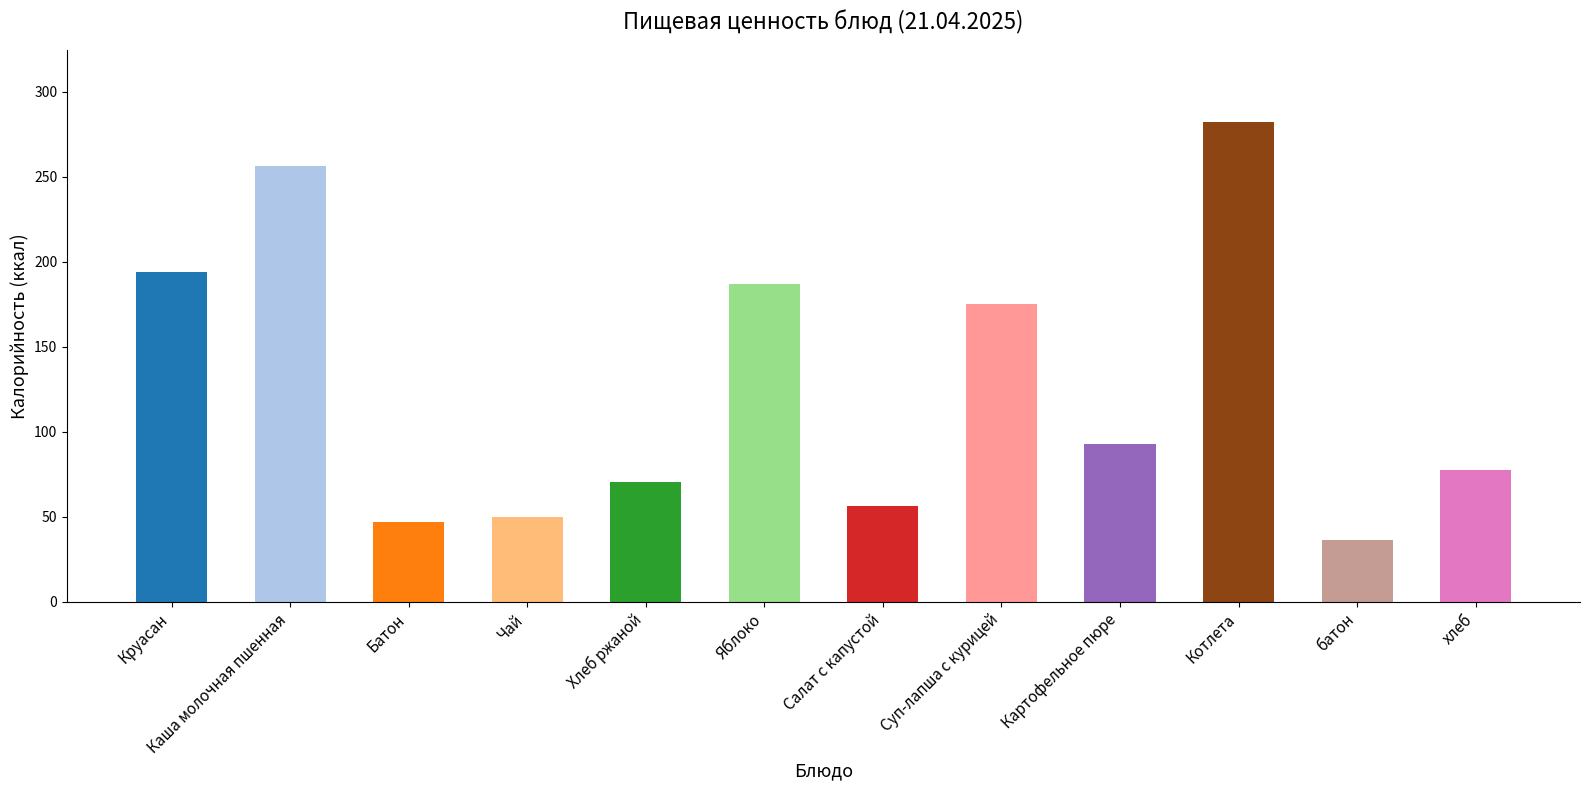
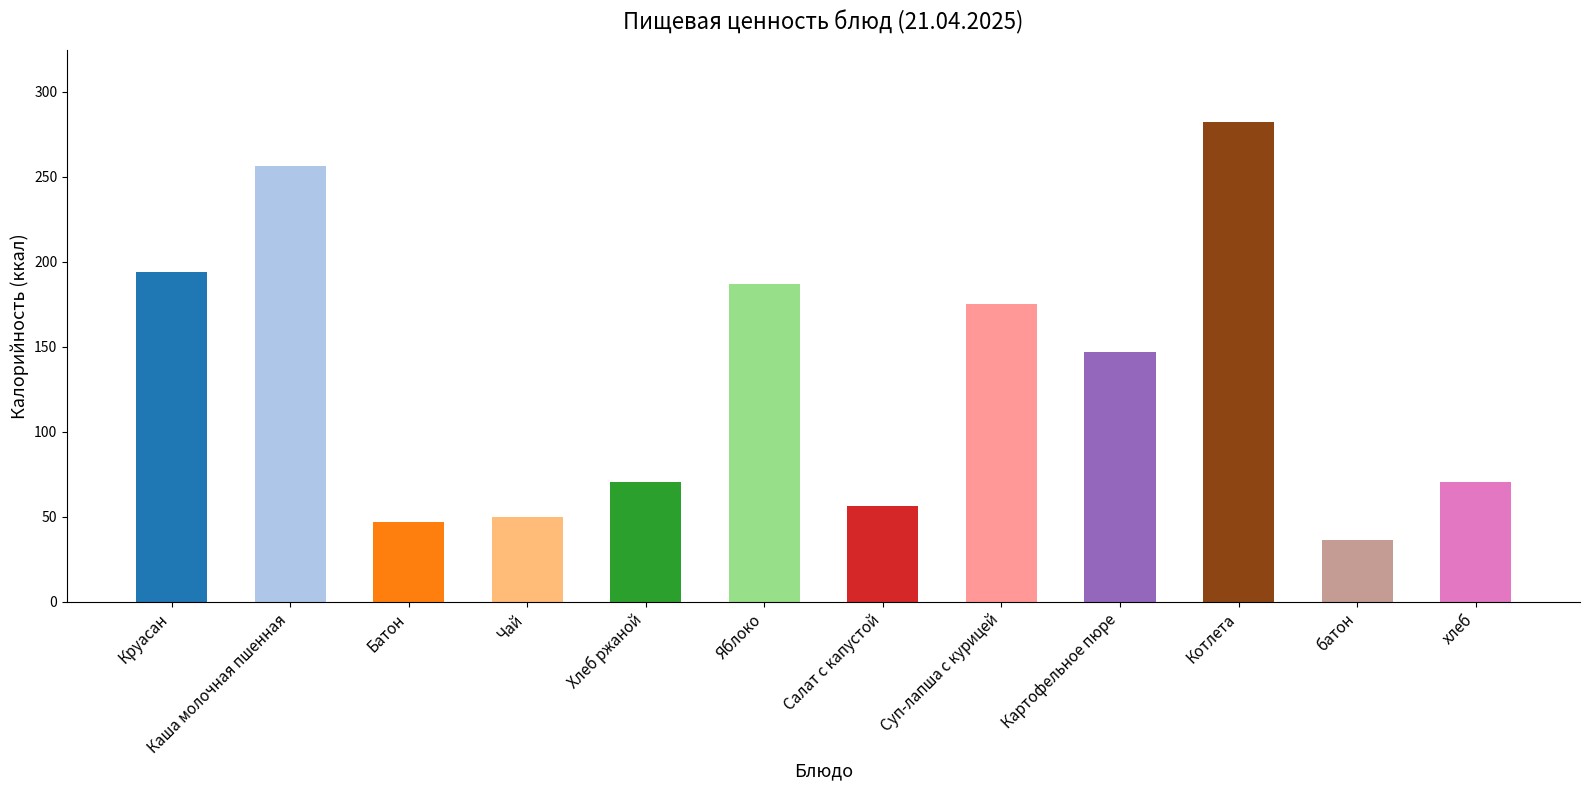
Картофельное пюре: 93 -> 147
хлеб: 78 -> 71
